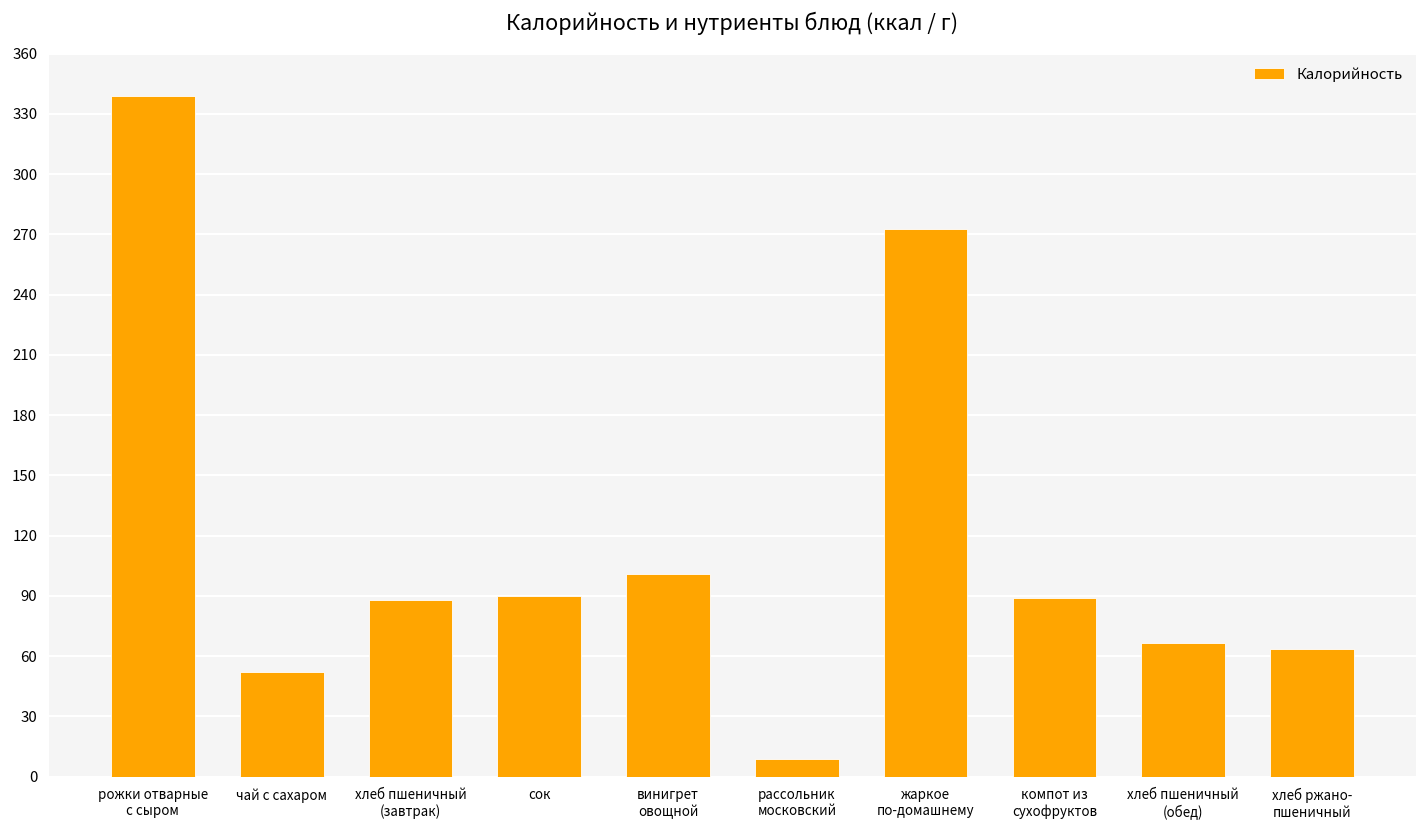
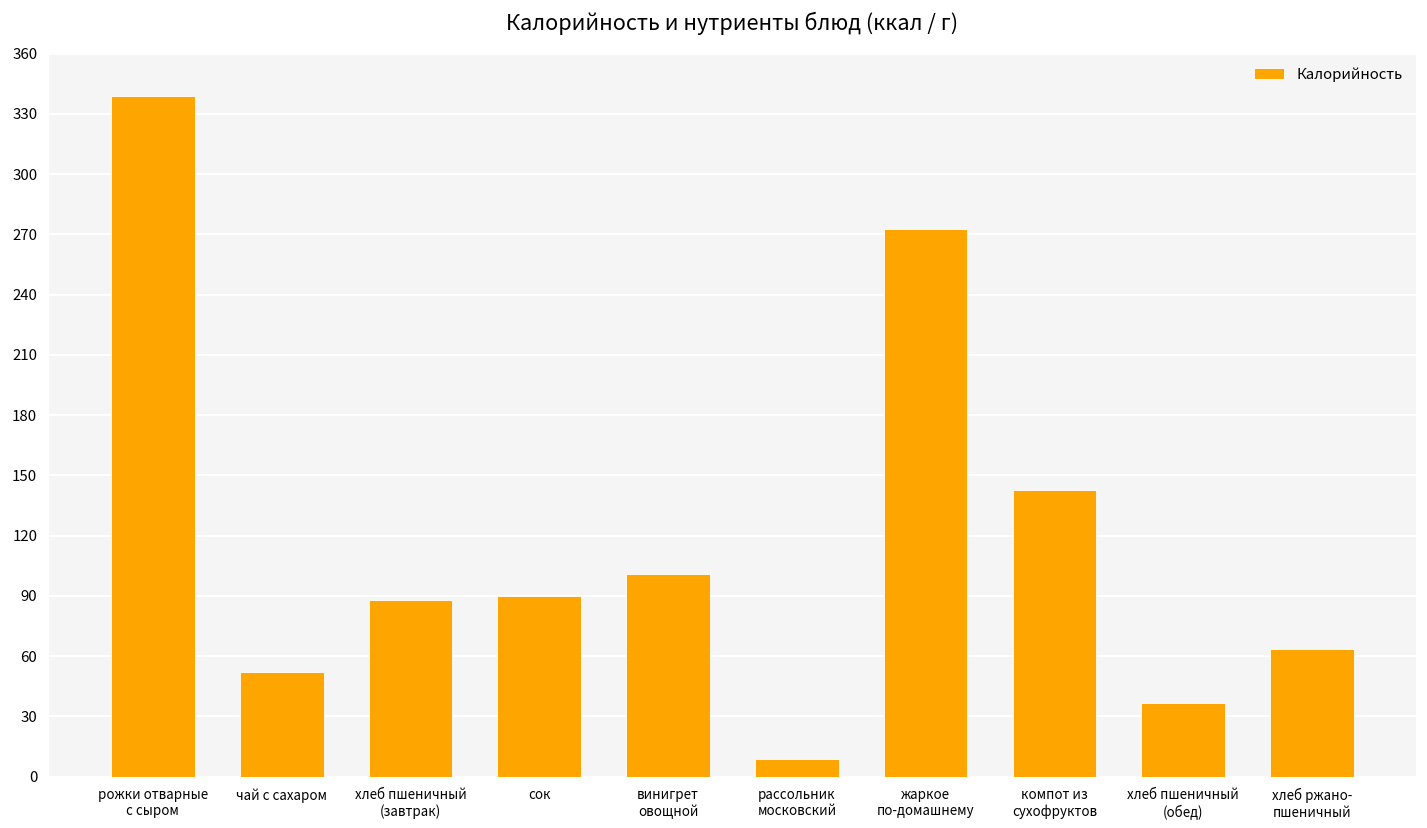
компот из сухофруктов: 89 -> 143
хлеб пшеничный (обед): 66 -> 37
